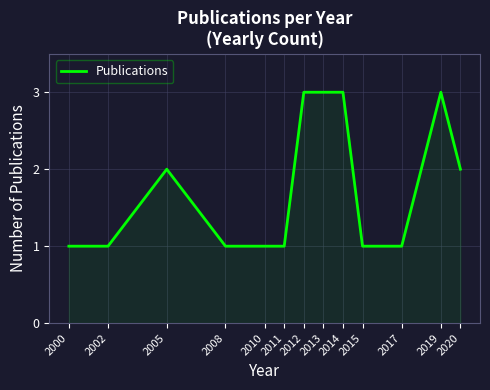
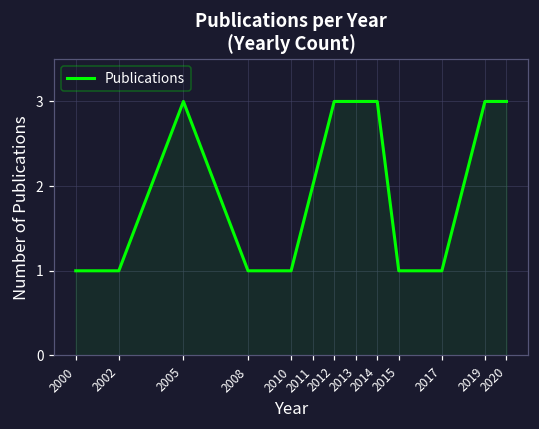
2005: 2 -> 3
2011: 1 -> 2
2020: 2 -> 3
